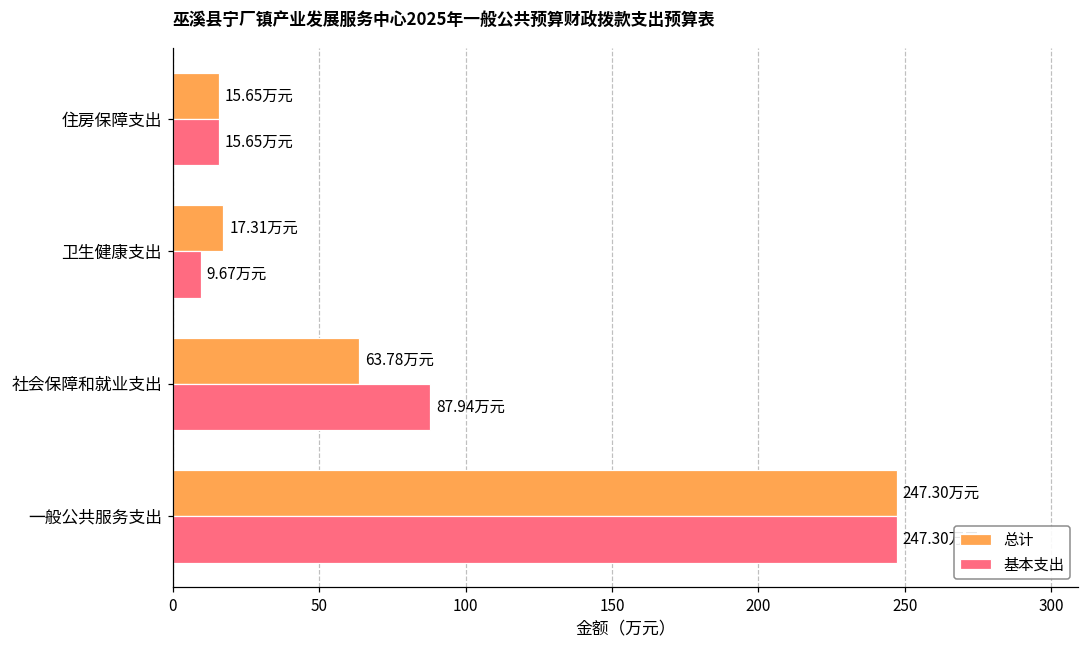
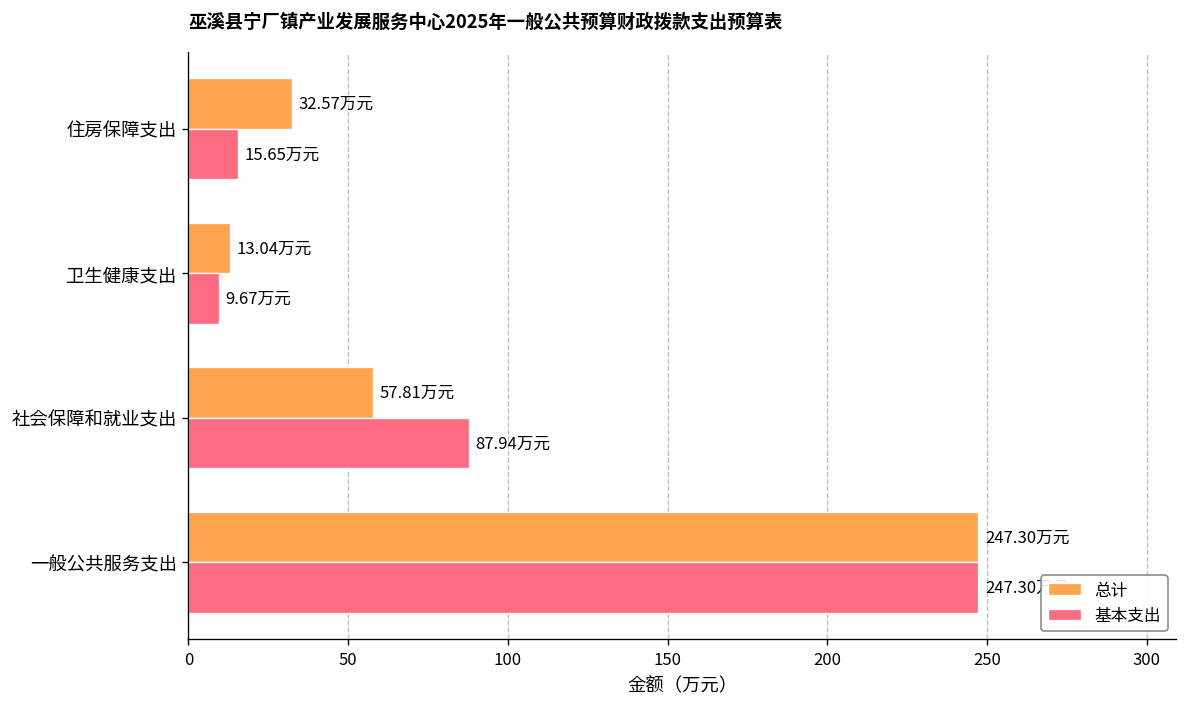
总计, 住房保障支出: 15.65 -> 32.57
总计, 卫生健康支出: 17.31 -> 13.04
总计, 社会保障和就业支出: 63.78 -> 57.81
